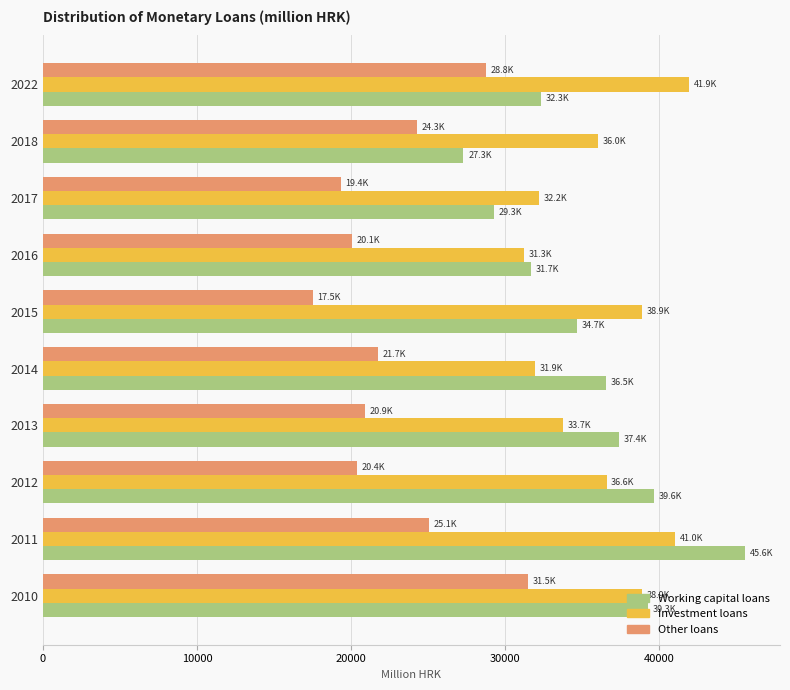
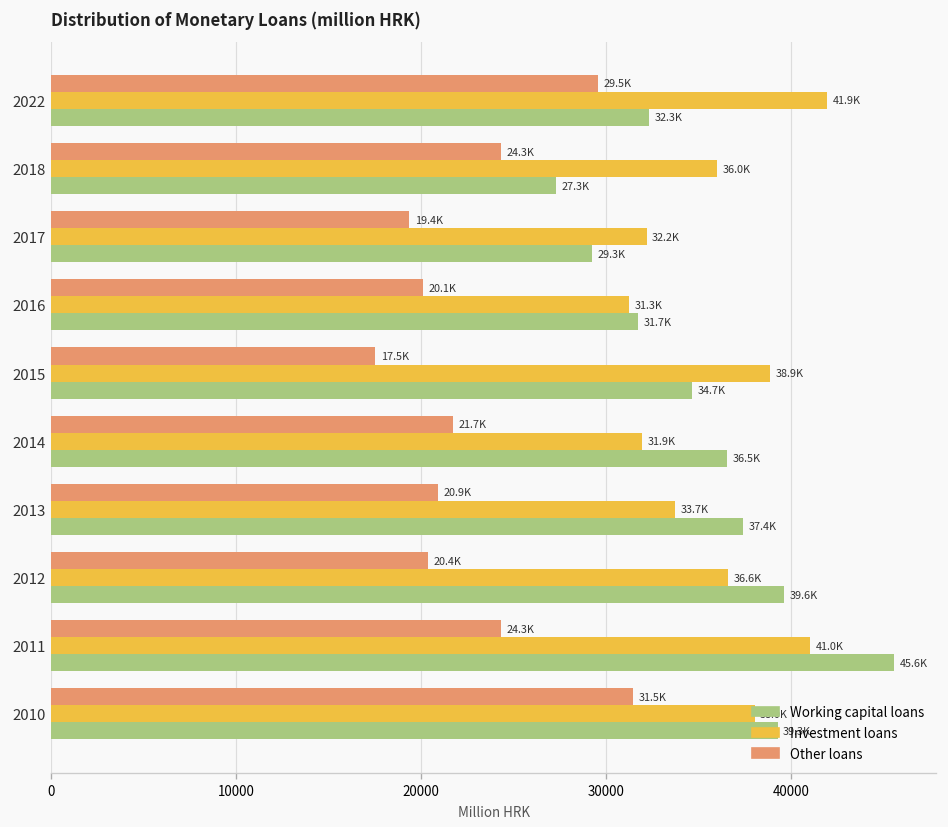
Other loans, 2022: 28.8K -> 29.5K
Other loans, 2011: 25.1K -> 24.3K
Investment loans, 2010: 38.9K -> 38.0K
